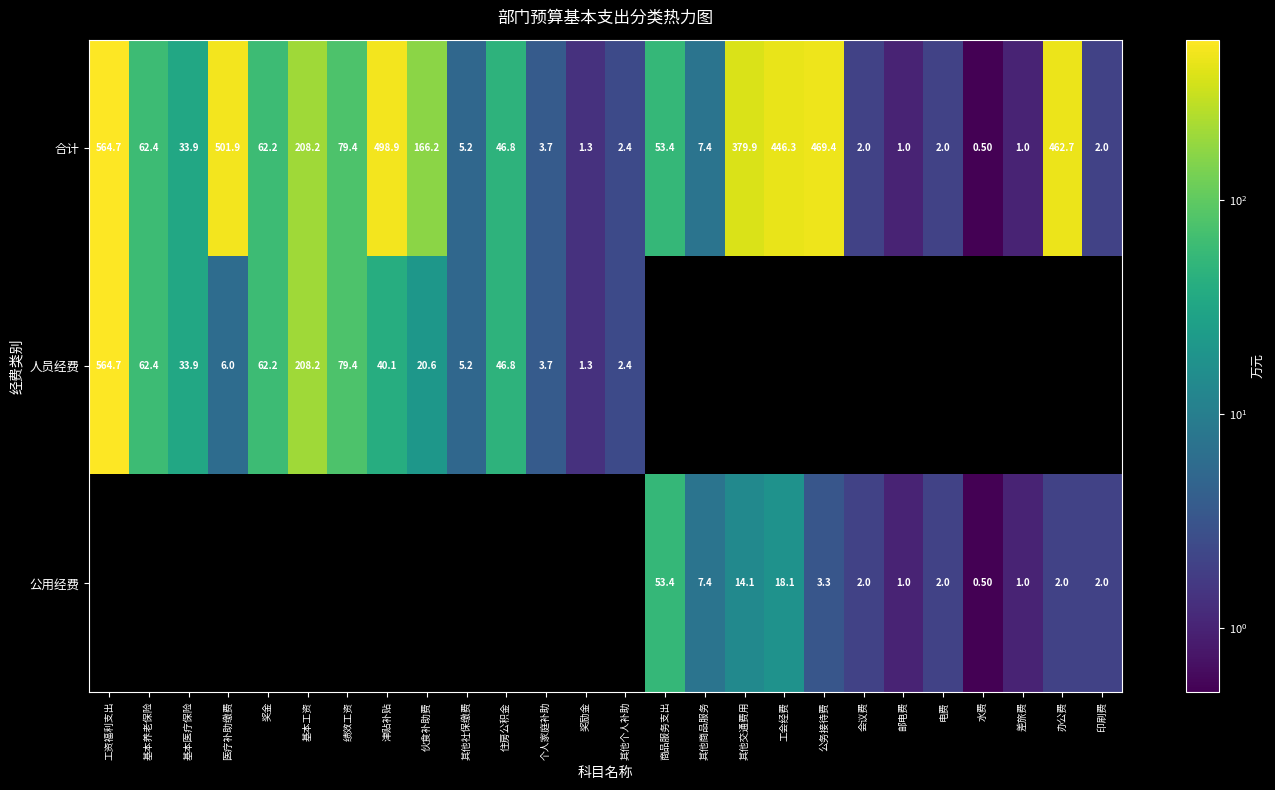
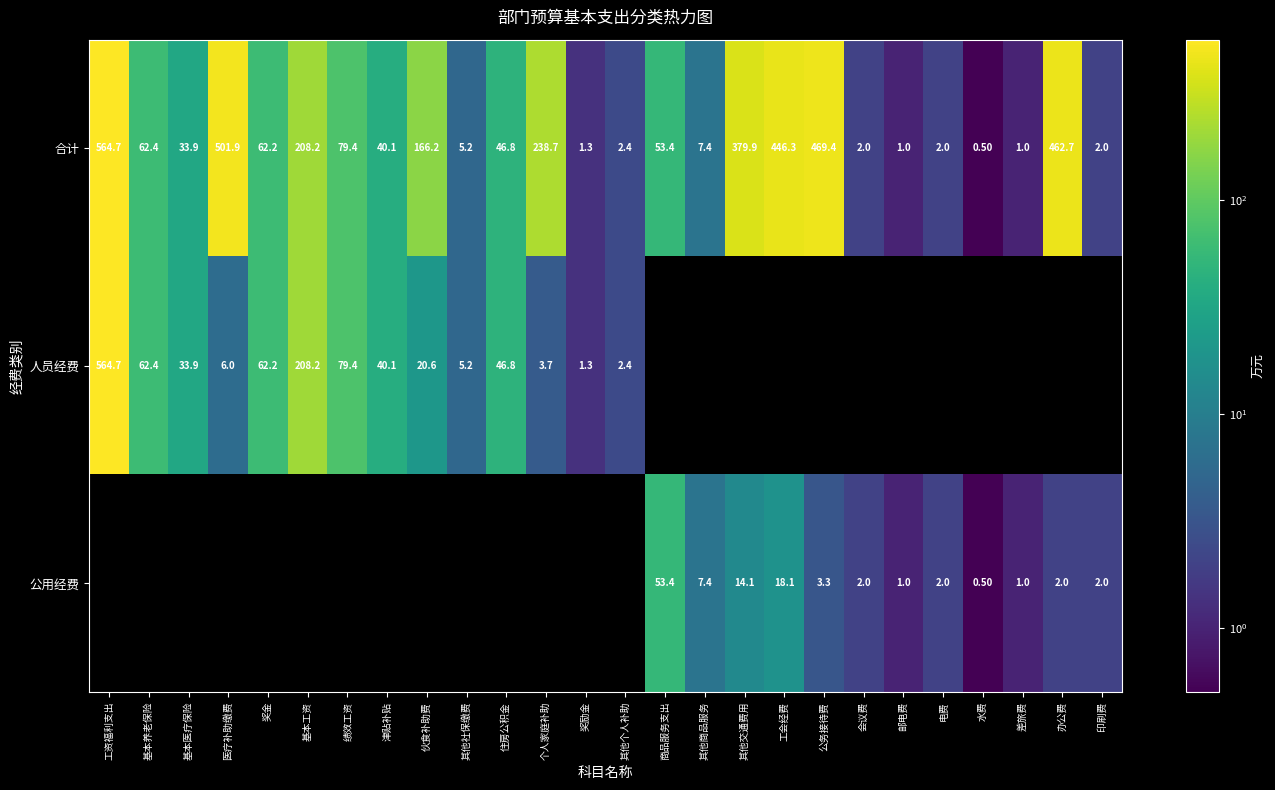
合计, 津贴补贴: 498.9 -> 40.1
合计, 个人家庭补助: 3.7 -> 238.7
